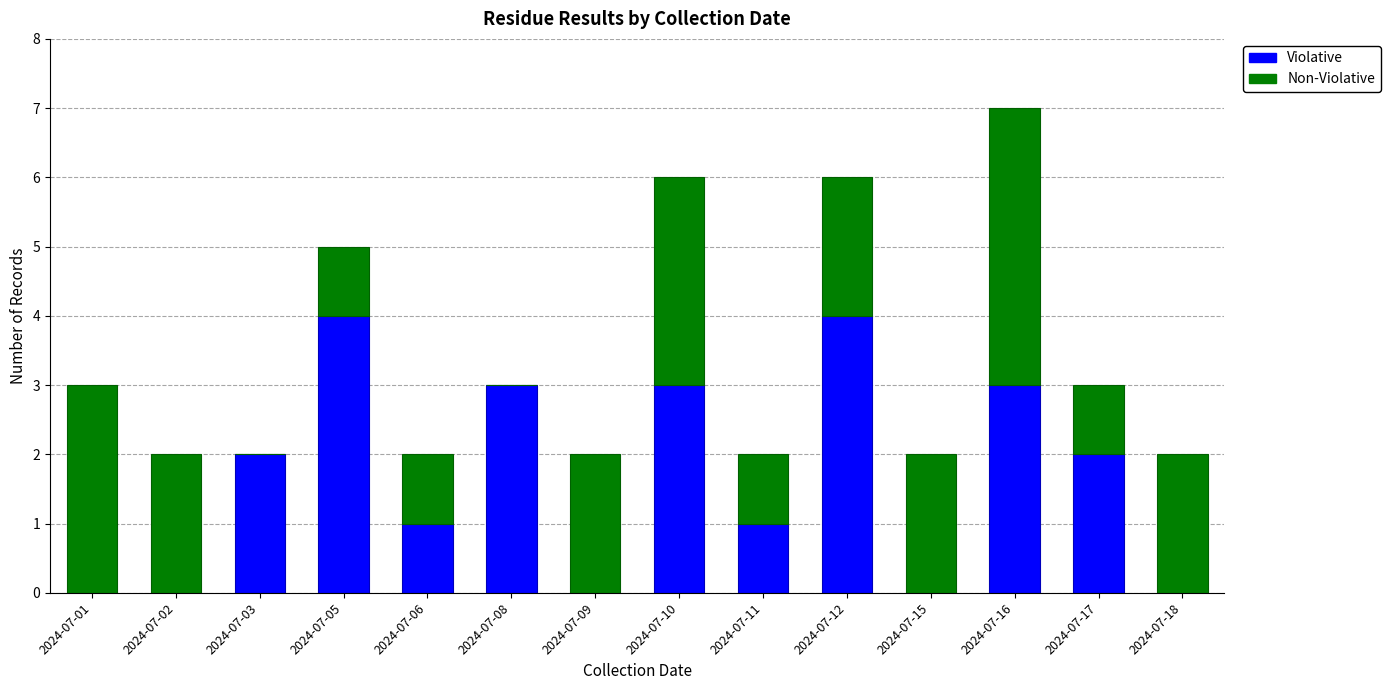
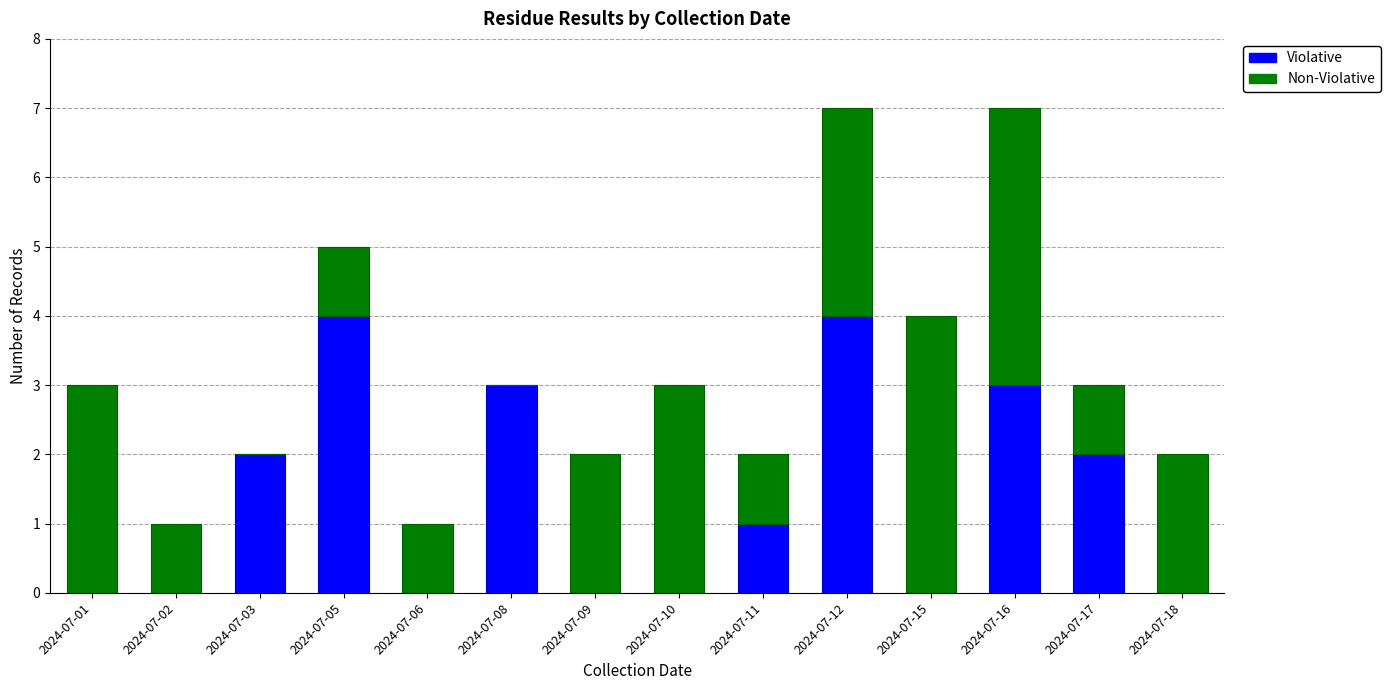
Non-Violative, 2024-07-02: 2 -> 1
Violative, 2024-07-06: 1 -> 0
Violative, 2024-07-10: 3 -> 0
Non-Violative, 2024-07-12: 2 -> 3
Non-Violative, 2024-07-15: 2 -> 4
